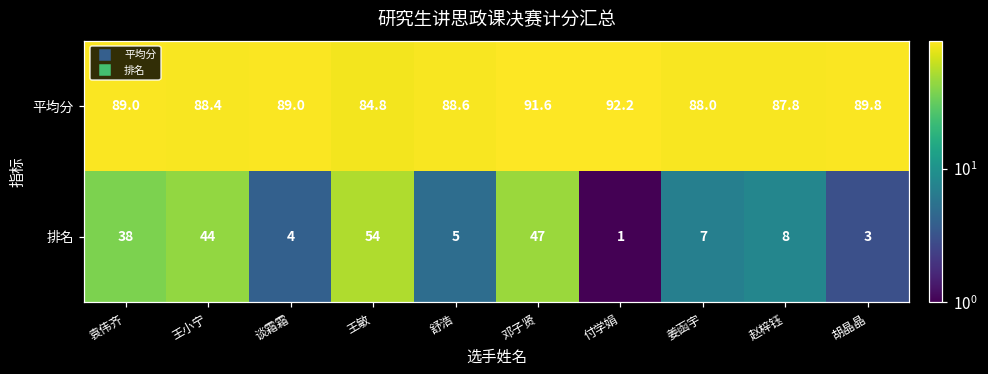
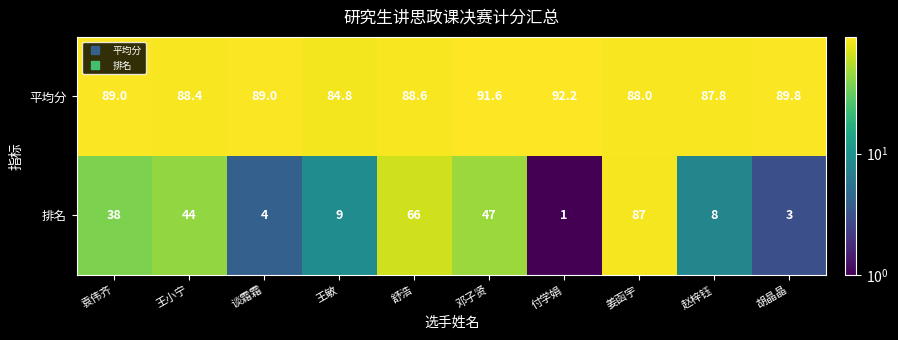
排名, 王敏: 54 -> 9
排名, 舒浩: 5 -> 66
排名, 姜函宇: 7 -> 87
